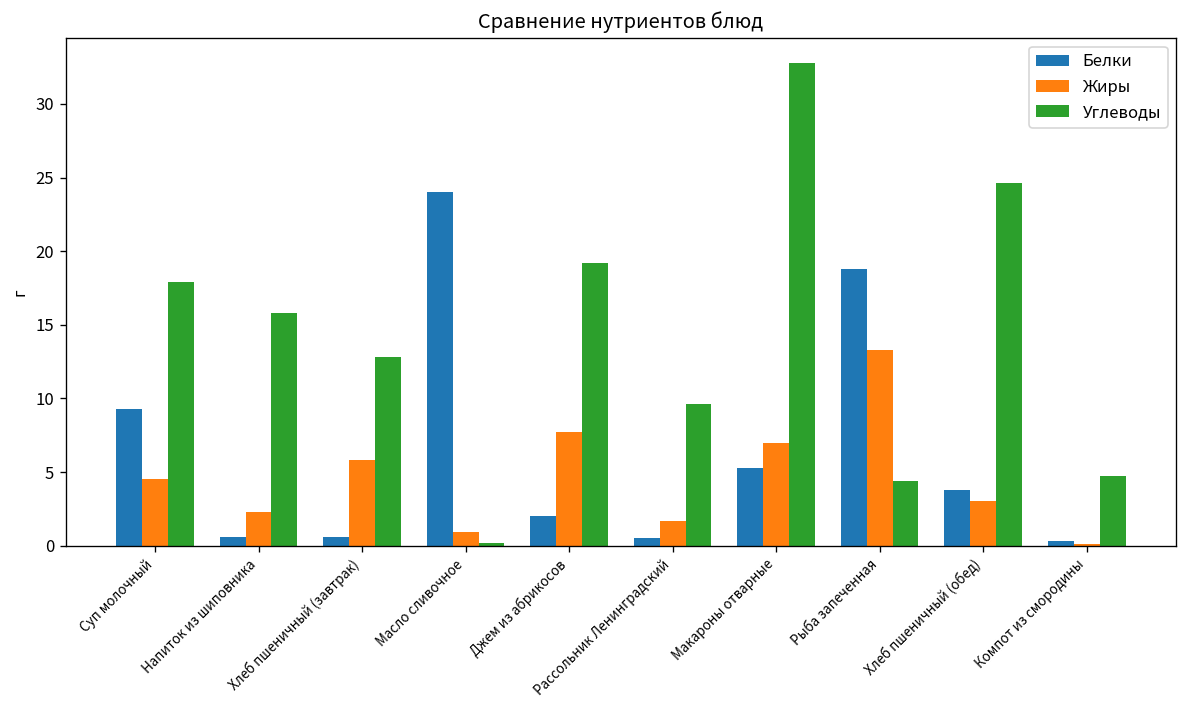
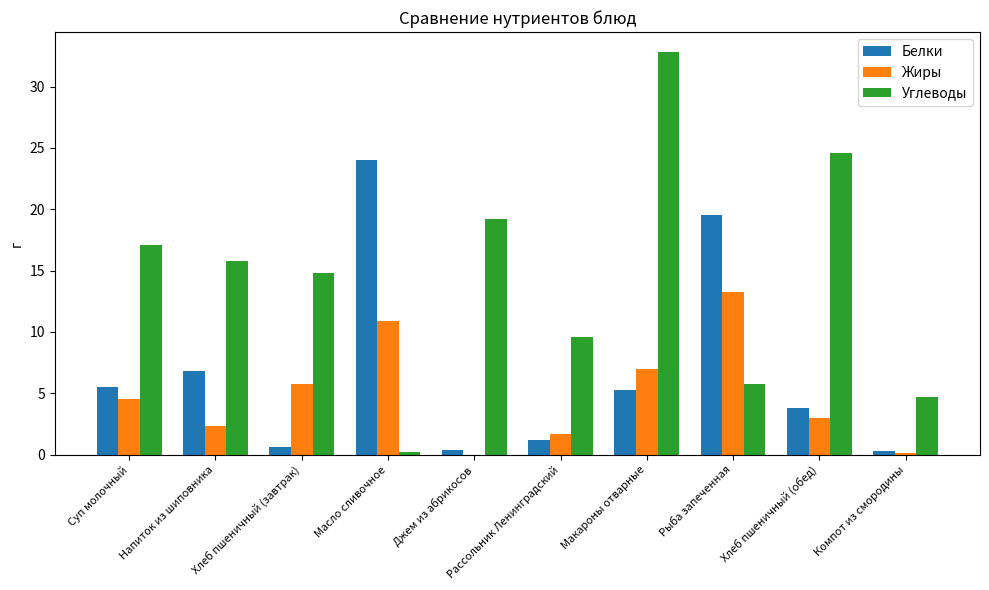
Белки, Суп молочный: 9.3 -> 5.5
Углеводы, Суп молочный: 17.9 -> 17.1
Белки, Напиток из шиповника: 0.6 -> 6.8
Углеводы, Хлеб пшеничный (завтрак): 12.8 -> 14.8
Жиры, Масло сливочное: 0.9 -> 10.9
Белки, Джем из абрикосов: 2.0 -> 0.4
Жиры, Джем из абрикосов: 7.7 -> 0.0
Белки, Рассольник Ленинградский: 0.5 -> 1.2
Белки, Рыба запеченная: 18.8 -> 19.5
Углеводы, Рыба запеченная: 4.4 -> 5.8
